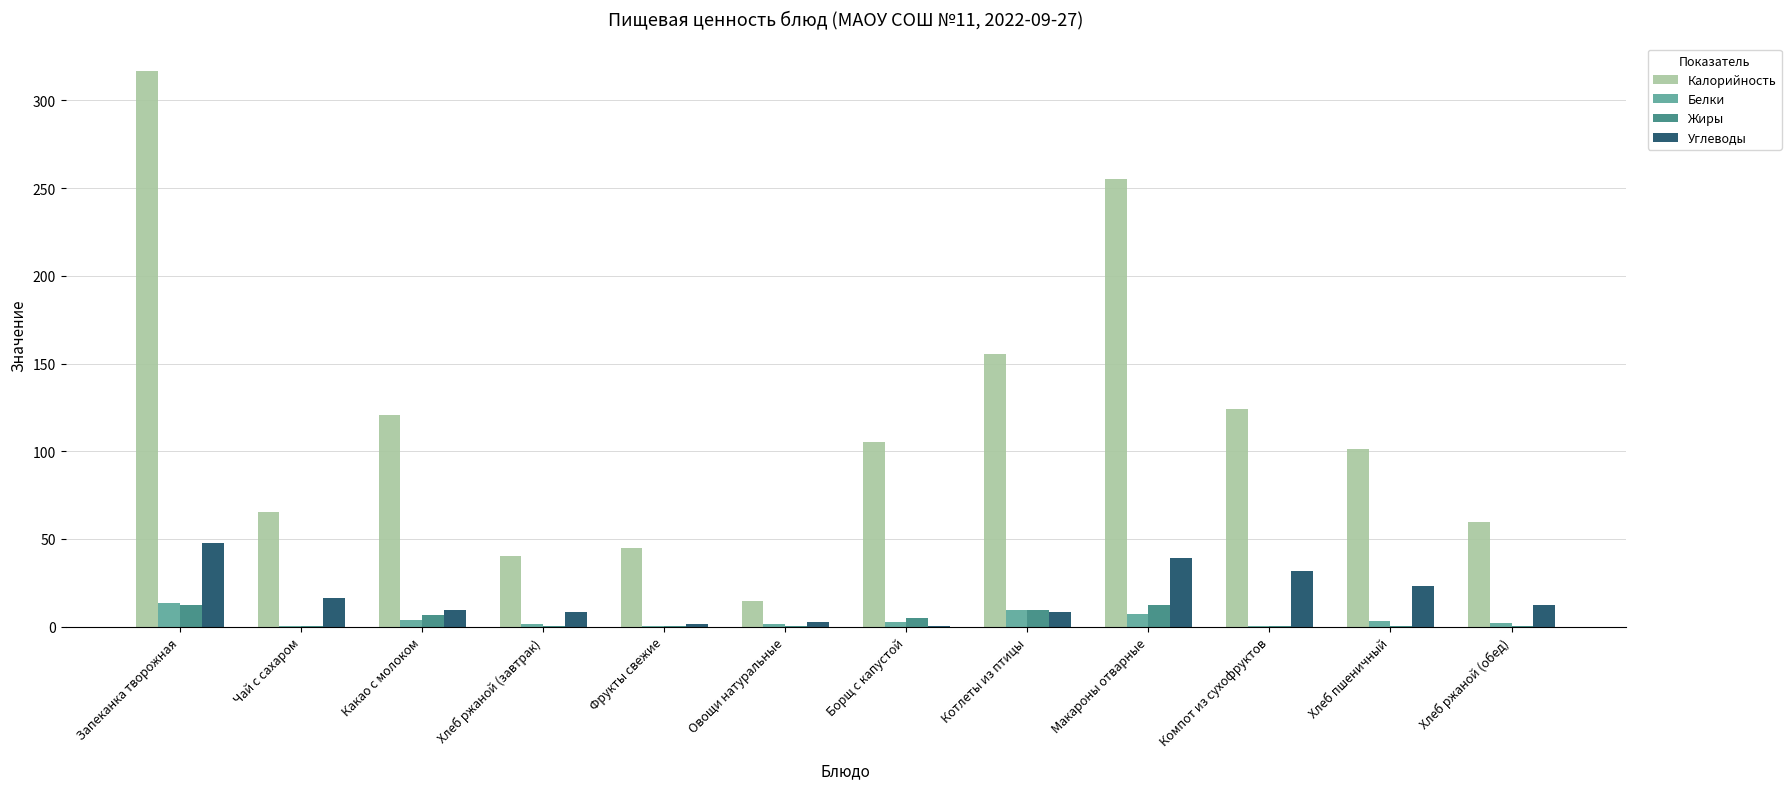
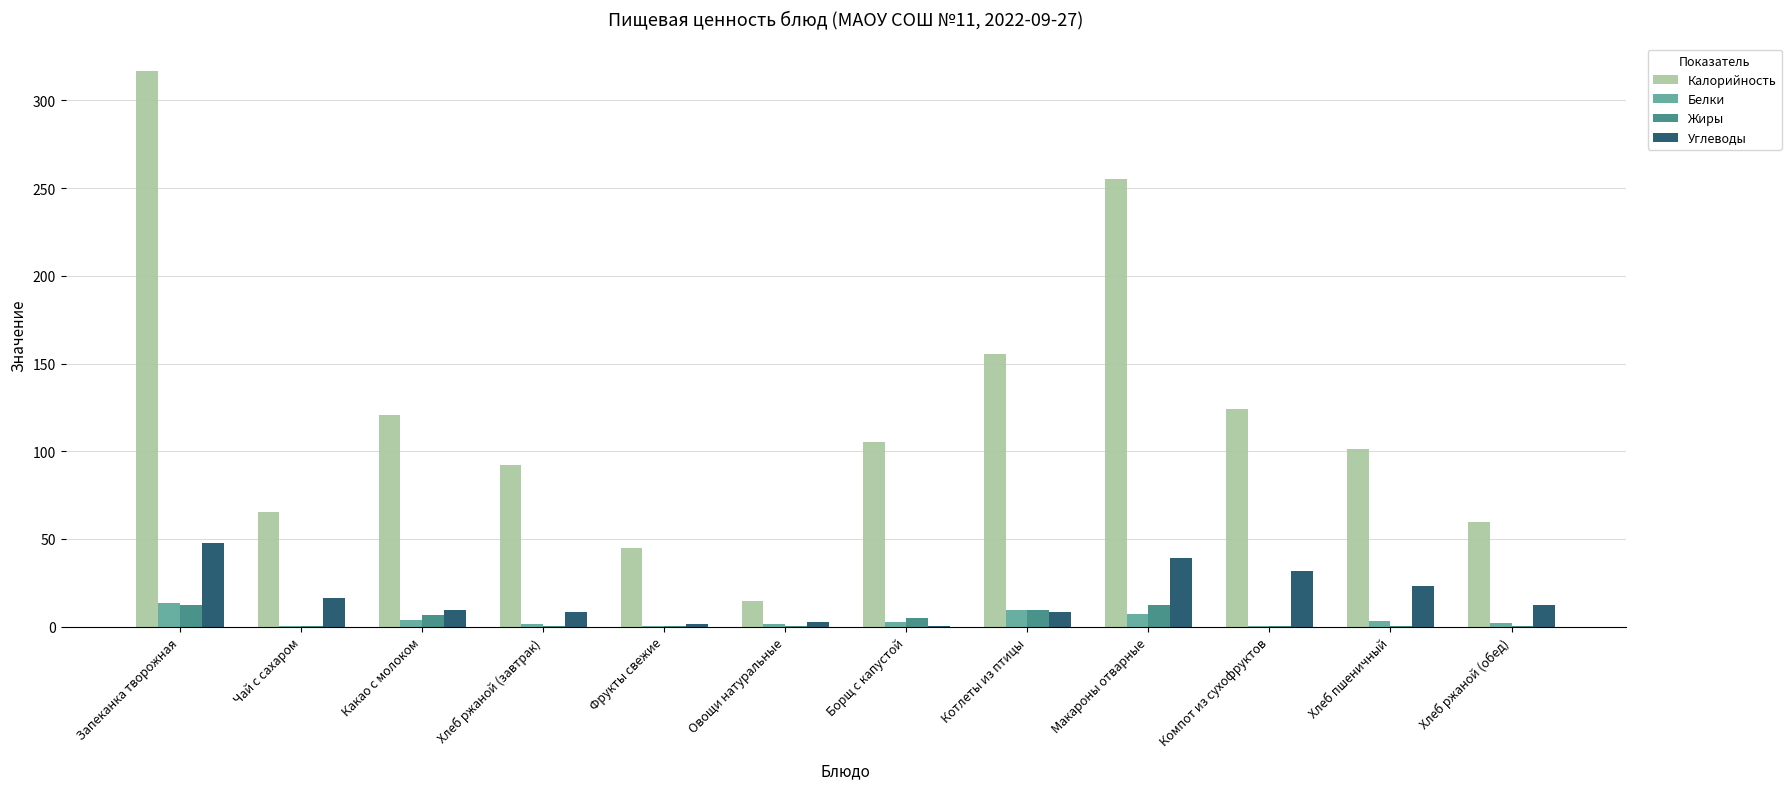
Калорийность, Хлеб ржаной (завтрак): 41 -> 92
